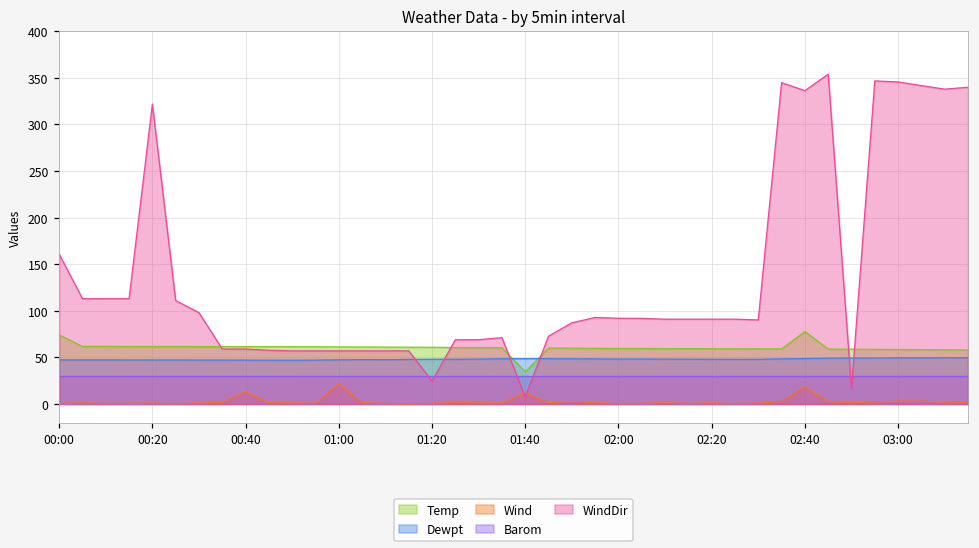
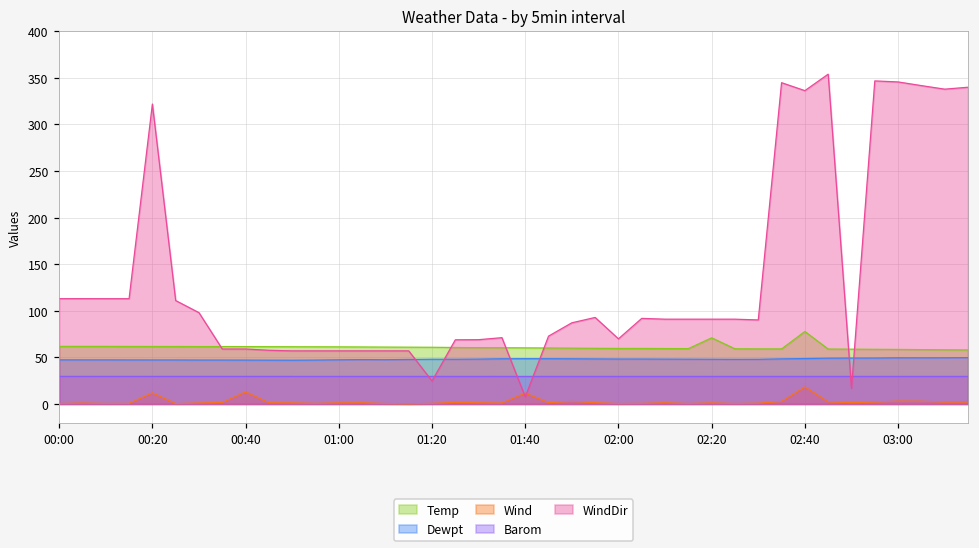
Temp, 00:00: 70 -> 60
WindDir, 00:00: 160 -> 110
Wind, 00:20: 0 -> 10
Wind, 01:00: 20 -> 0
Temp, 01:40: 30 -> 60
WindDir, 02:00: 90 -> 70
Temp, 02:20: 60 -> 70
